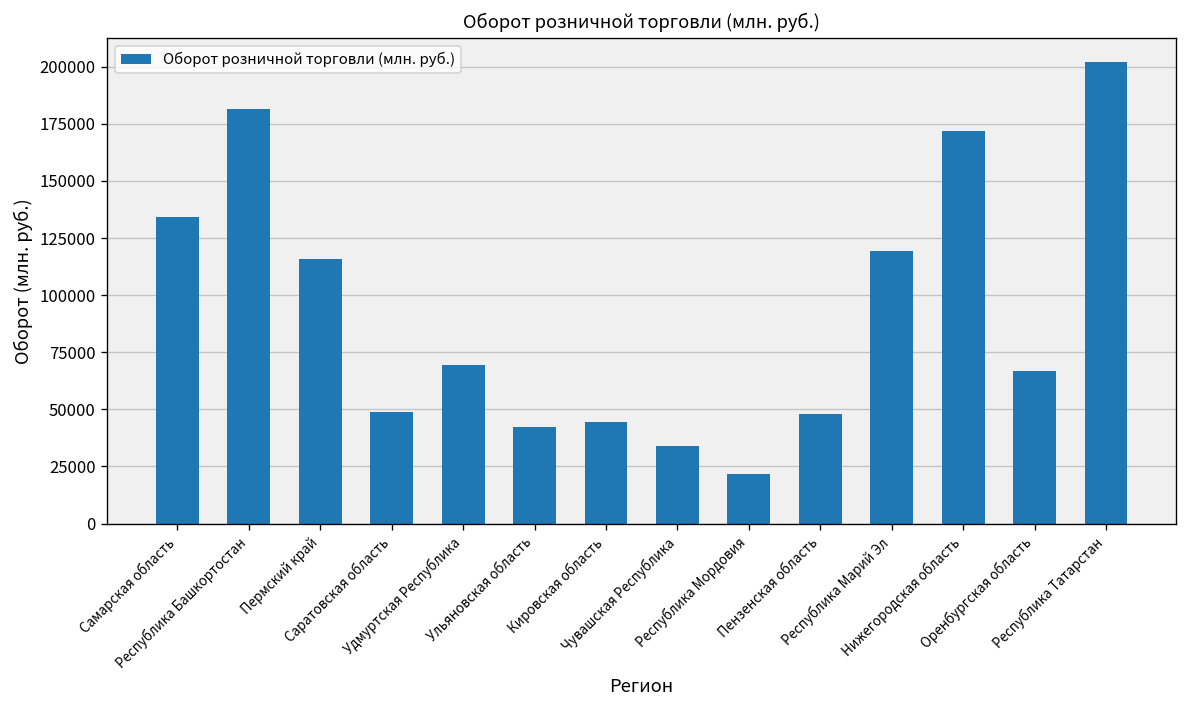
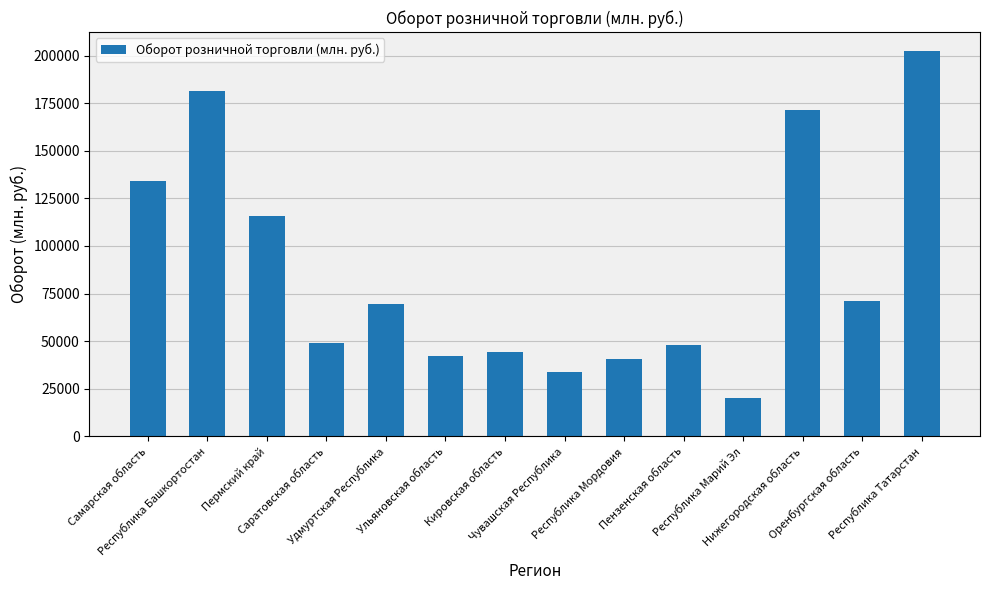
Республика Мордовия: 22000 -> 40000
Республика Марий Эл: 120000 -> 20000
Оренбургская область: 67000 -> 71000
